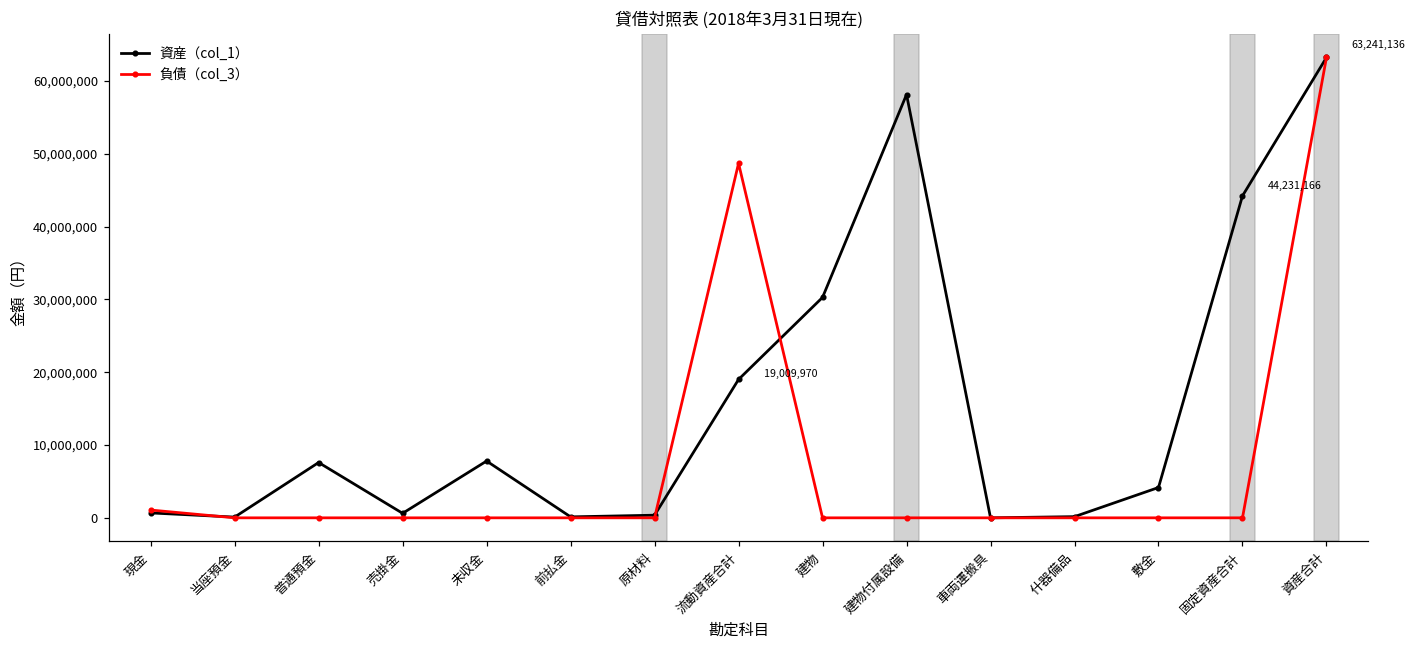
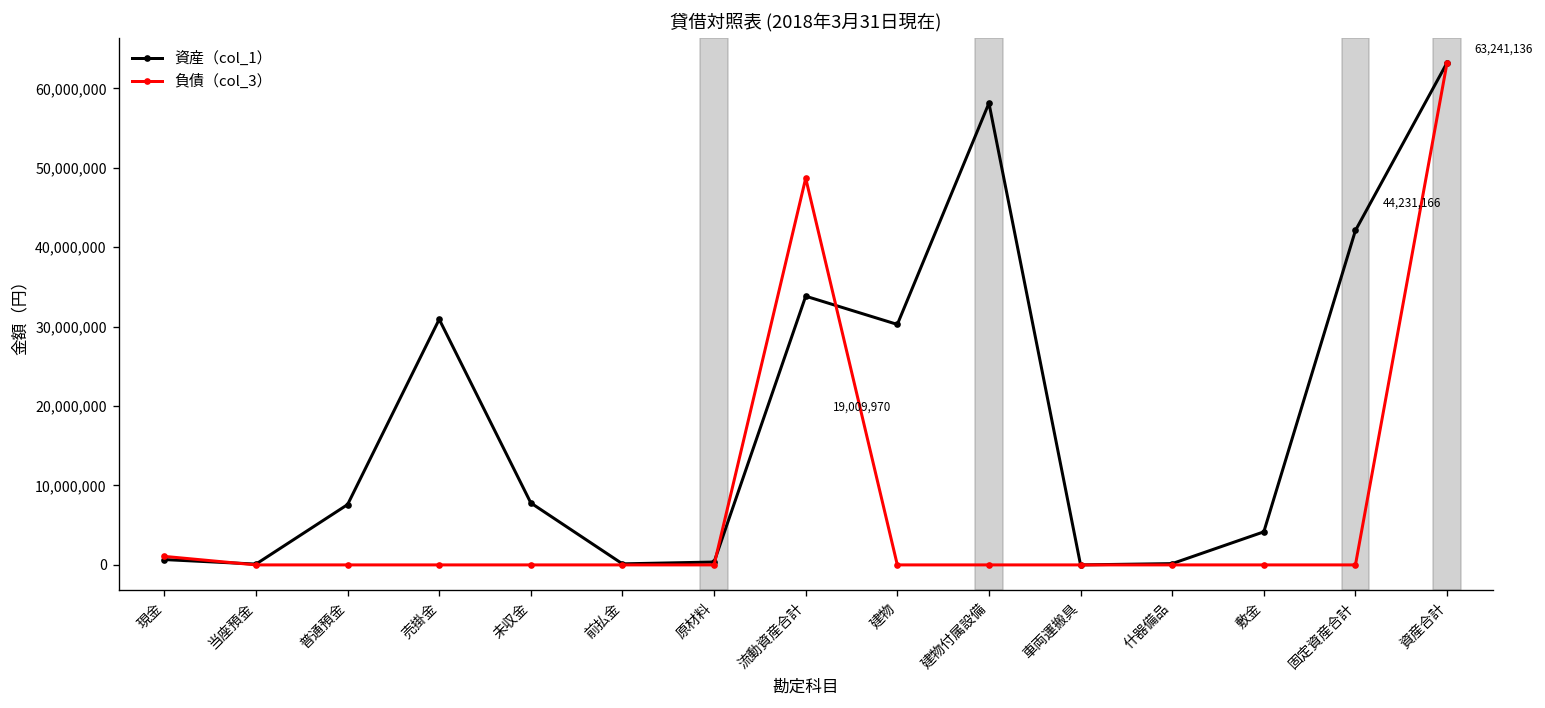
資産（col_1）, 売掛金: 1,000,000 -> 31,000,000
資産（col_1）, 流動資産合計: 19,000,000 -> 34,000,000
資産（col_1）, 固定資産合計: 44,000,000 -> 42,000,000
